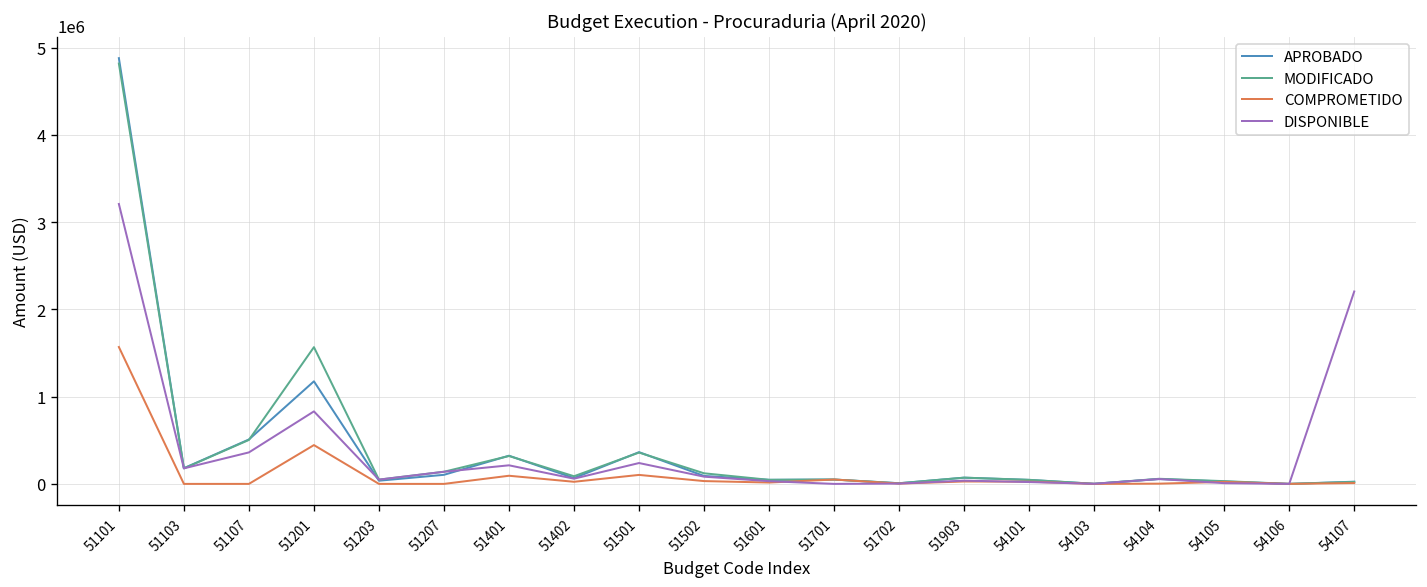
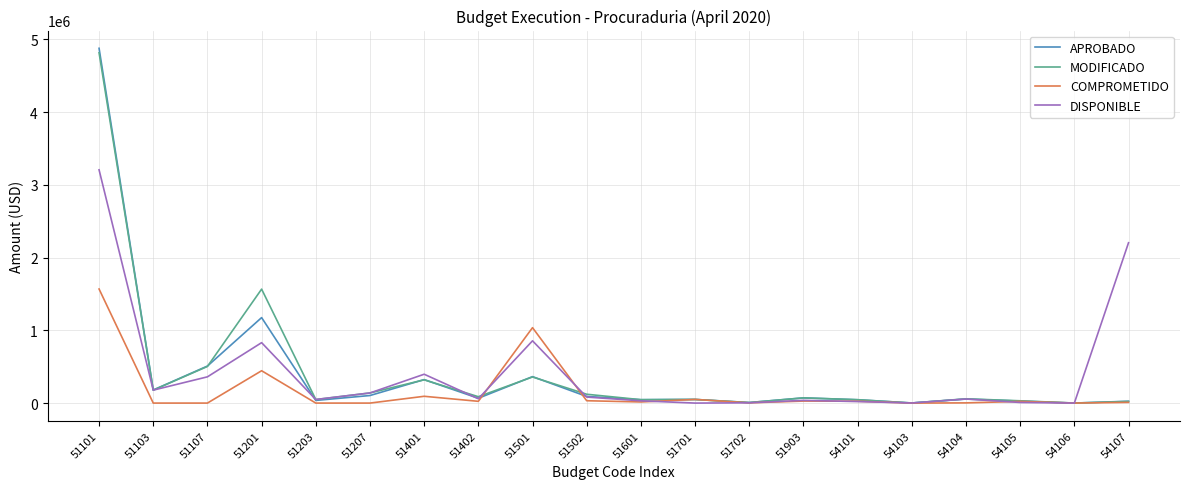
DISPONIBLE, 51401: 200000 -> 400000
COMPROMETIDO, 51501: 100000 -> 1000000
DISPONIBLE, 51501: 200000 -> 900000
